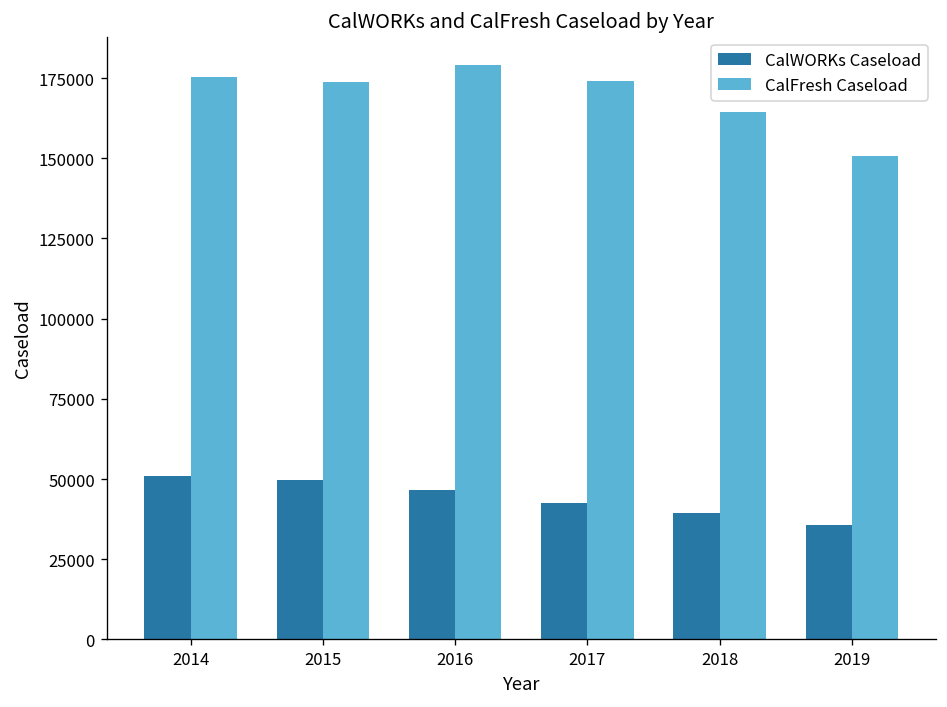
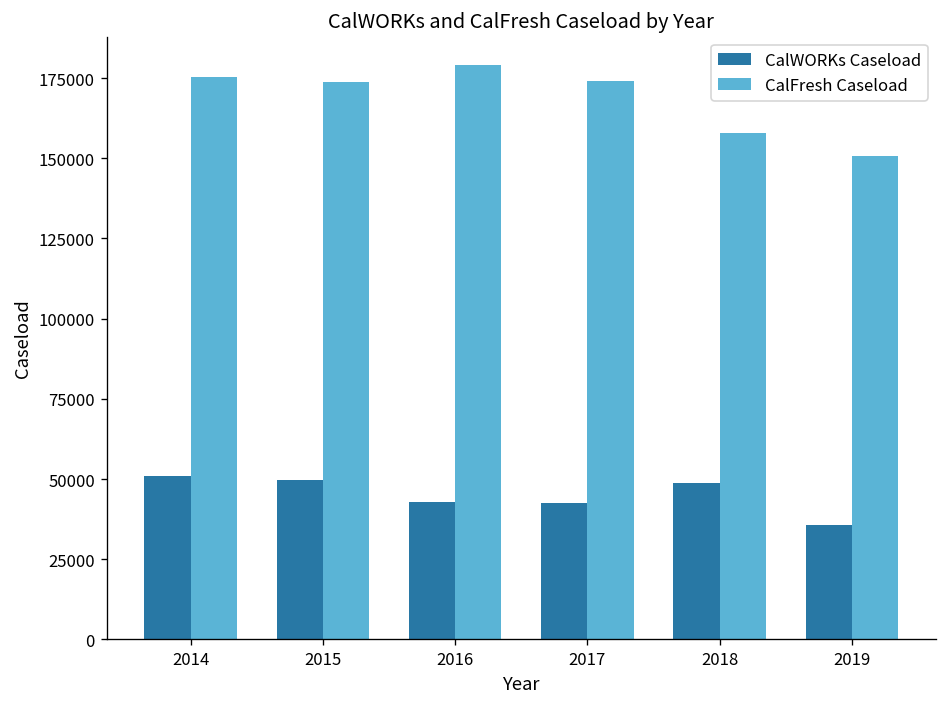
CalWORKs Caseload, 2016: 47000 -> 43000
CalWORKs Caseload, 2018: 40000 -> 49000
CalFresh Caseload, 2018: 164000 -> 158000
